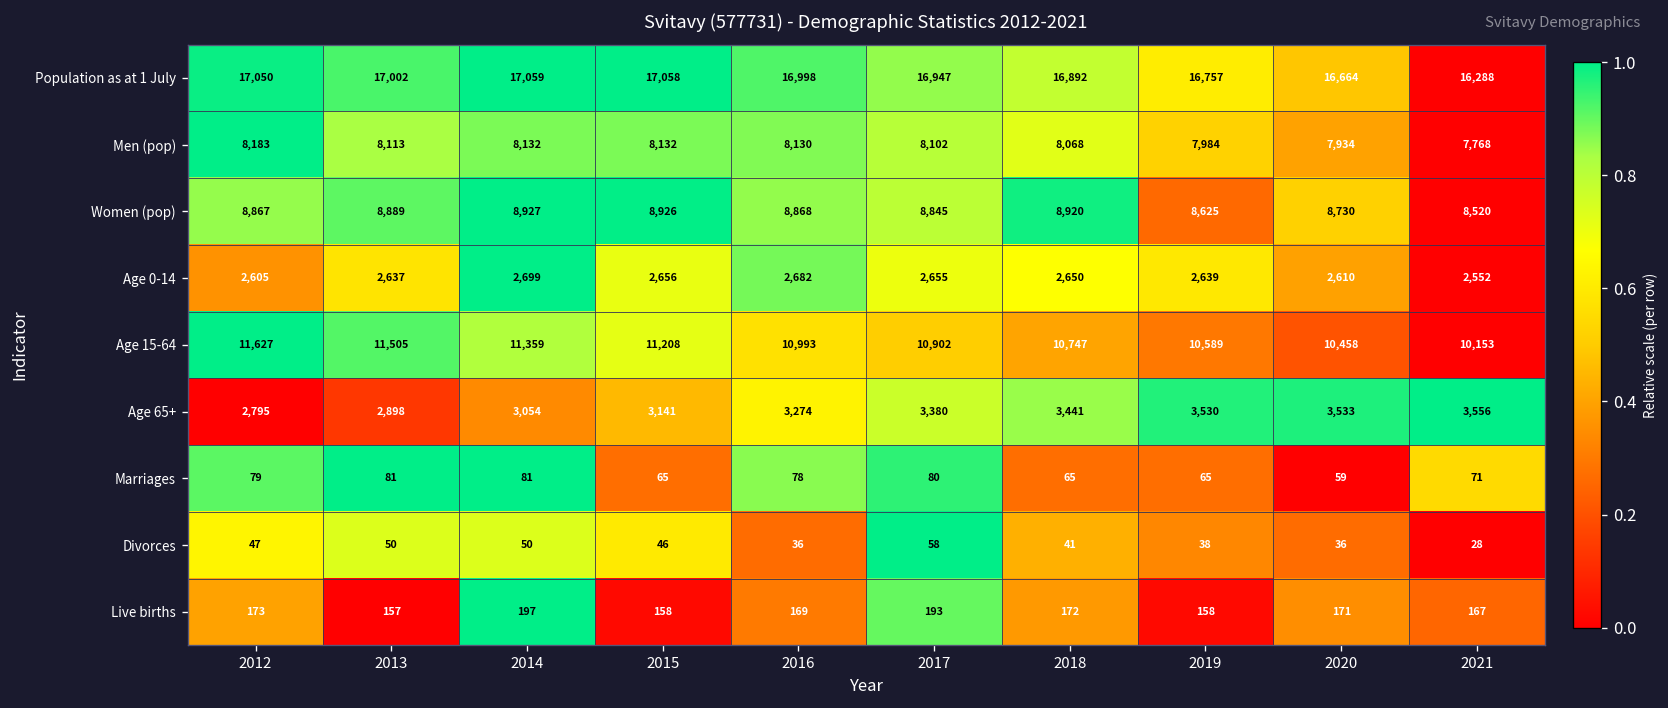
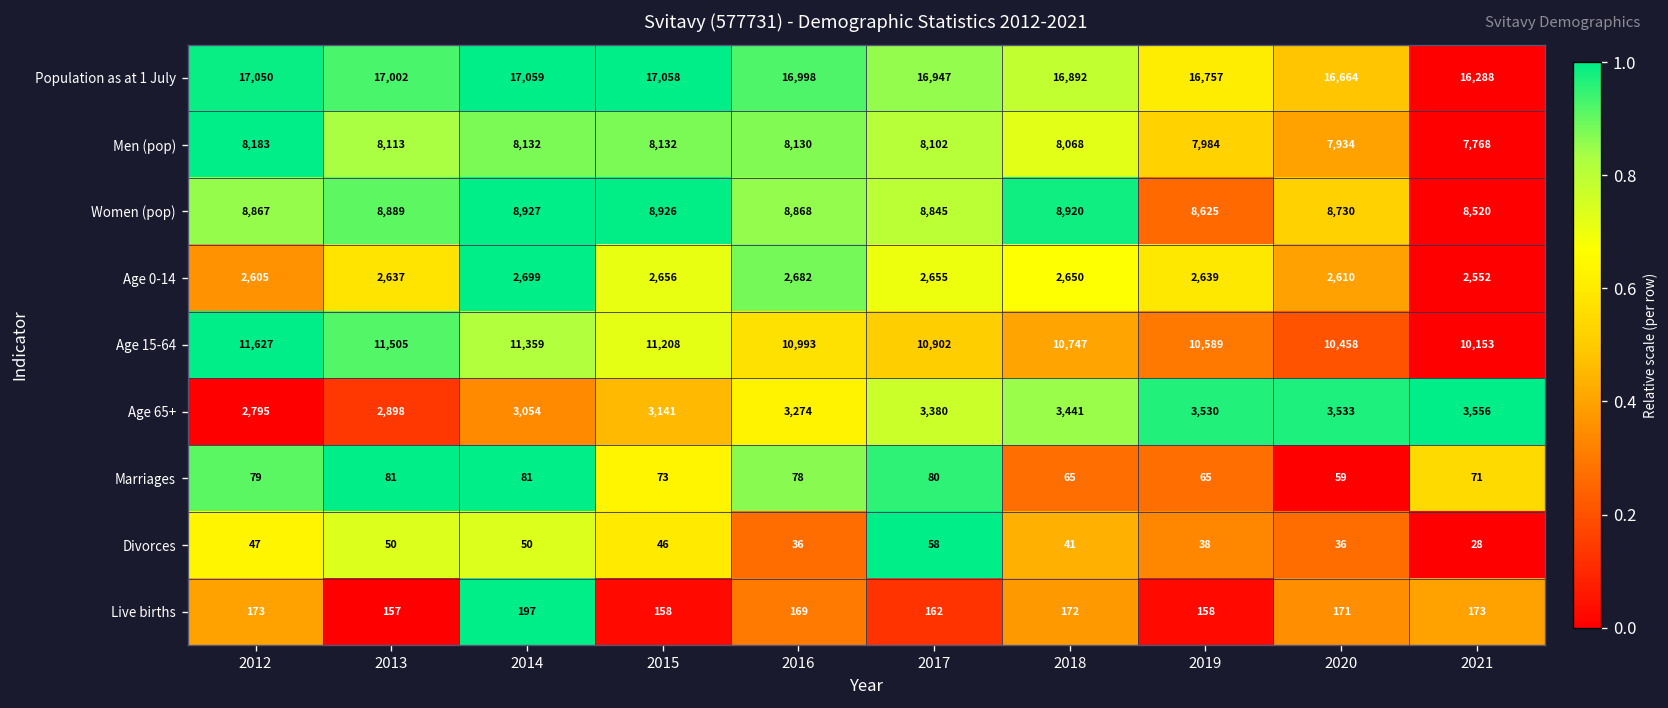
Marriages, 2015: 65 -> 73
Live births, 2017: 193 -> 162
Live births, 2021: 167 -> 173
